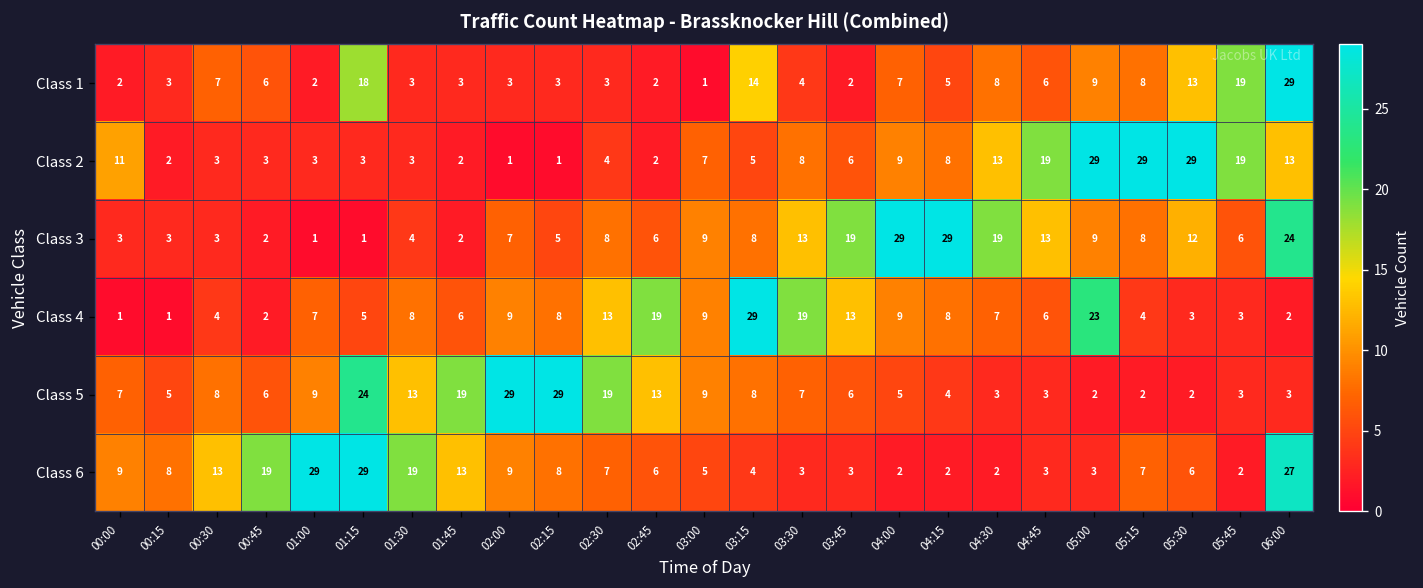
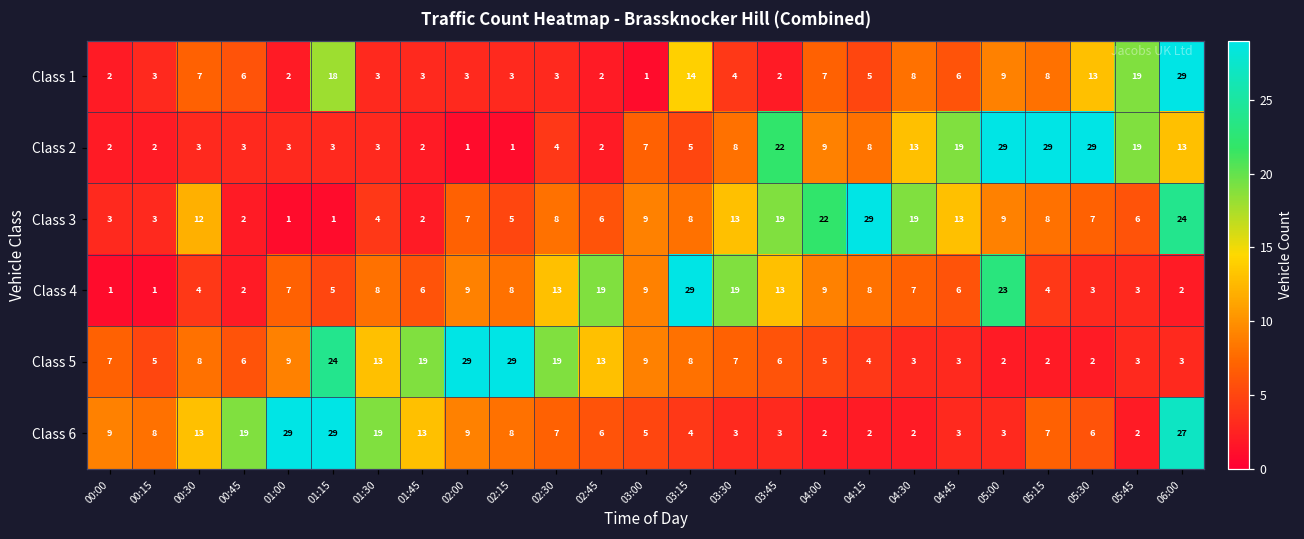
Class 2, 00:00: 11 -> 2
Class 2, 03:45: 6 -> 22
Class 3, 00:30: 3 -> 12
Class 3, 04:00: 29 -> 22
Class 3, 05:30: 12 -> 7
